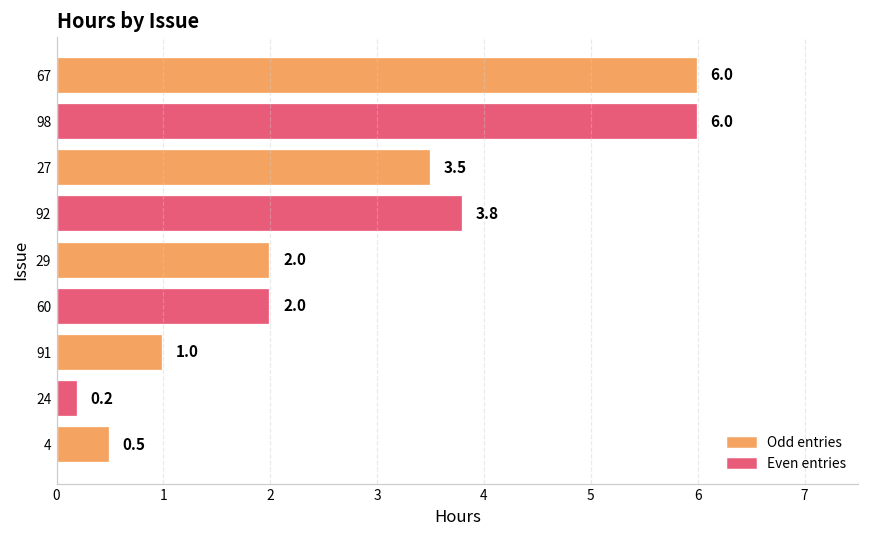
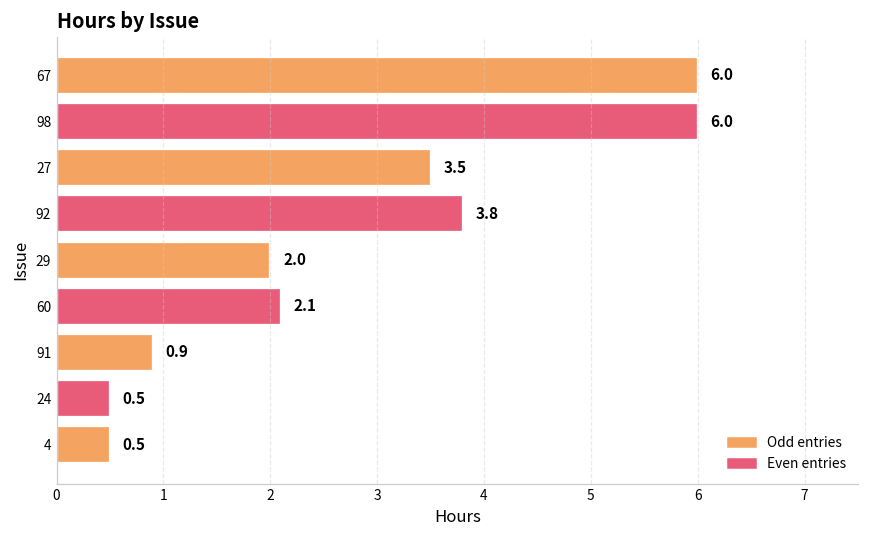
60: 2.0 -> 2.1
91: 1.0 -> 0.9
24: 0.2 -> 0.5
